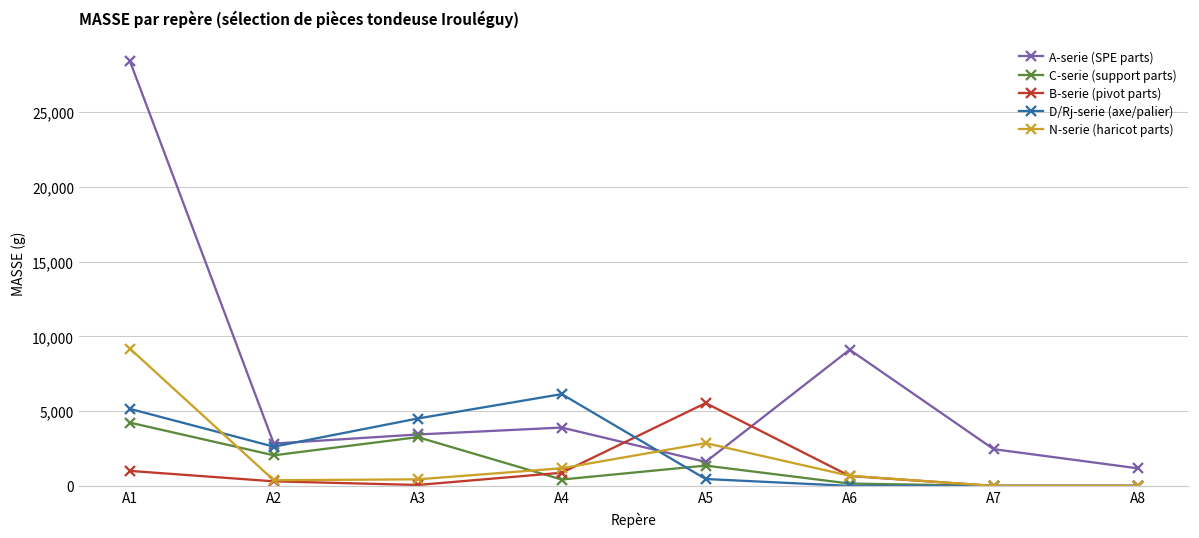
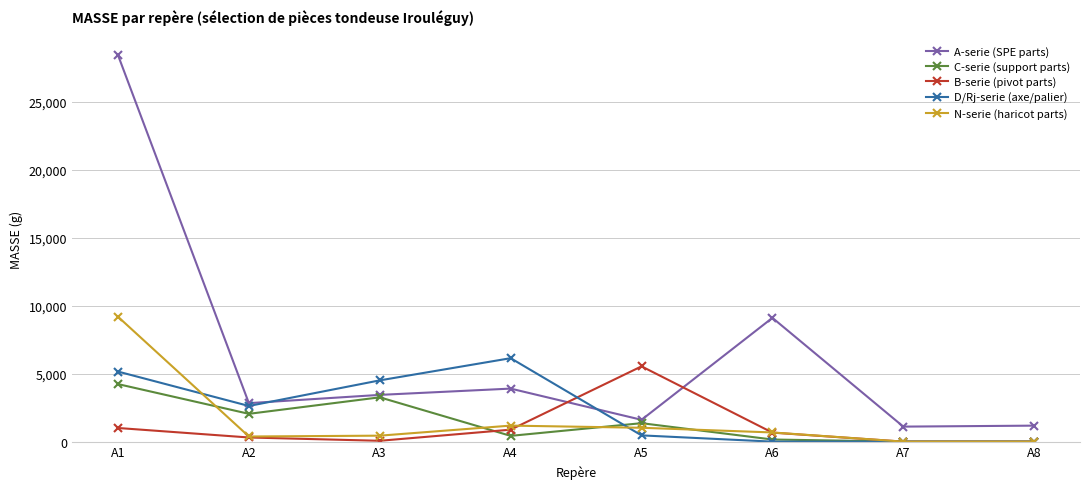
N-serie (haricot parts), A5: 2,900 -> 1,000
A-serie (SPE parts), A7: 2,500 -> 1,100
